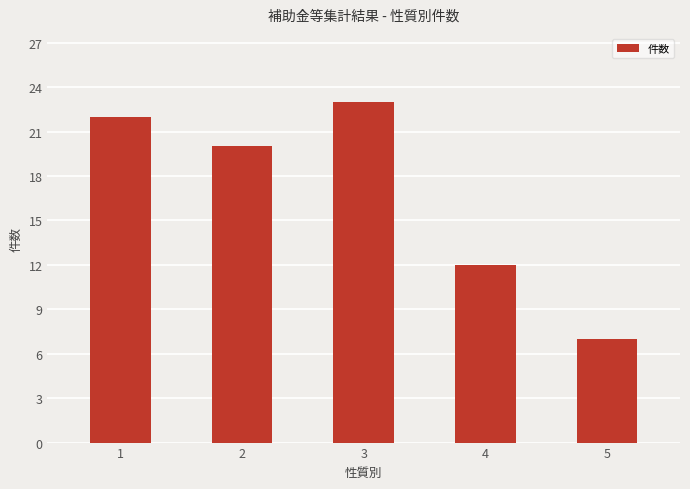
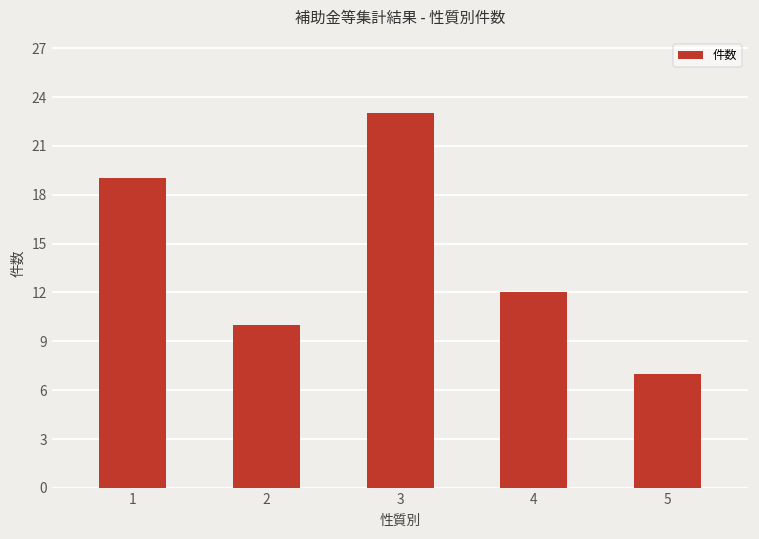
1: 22 -> 19
2: 20 -> 10
